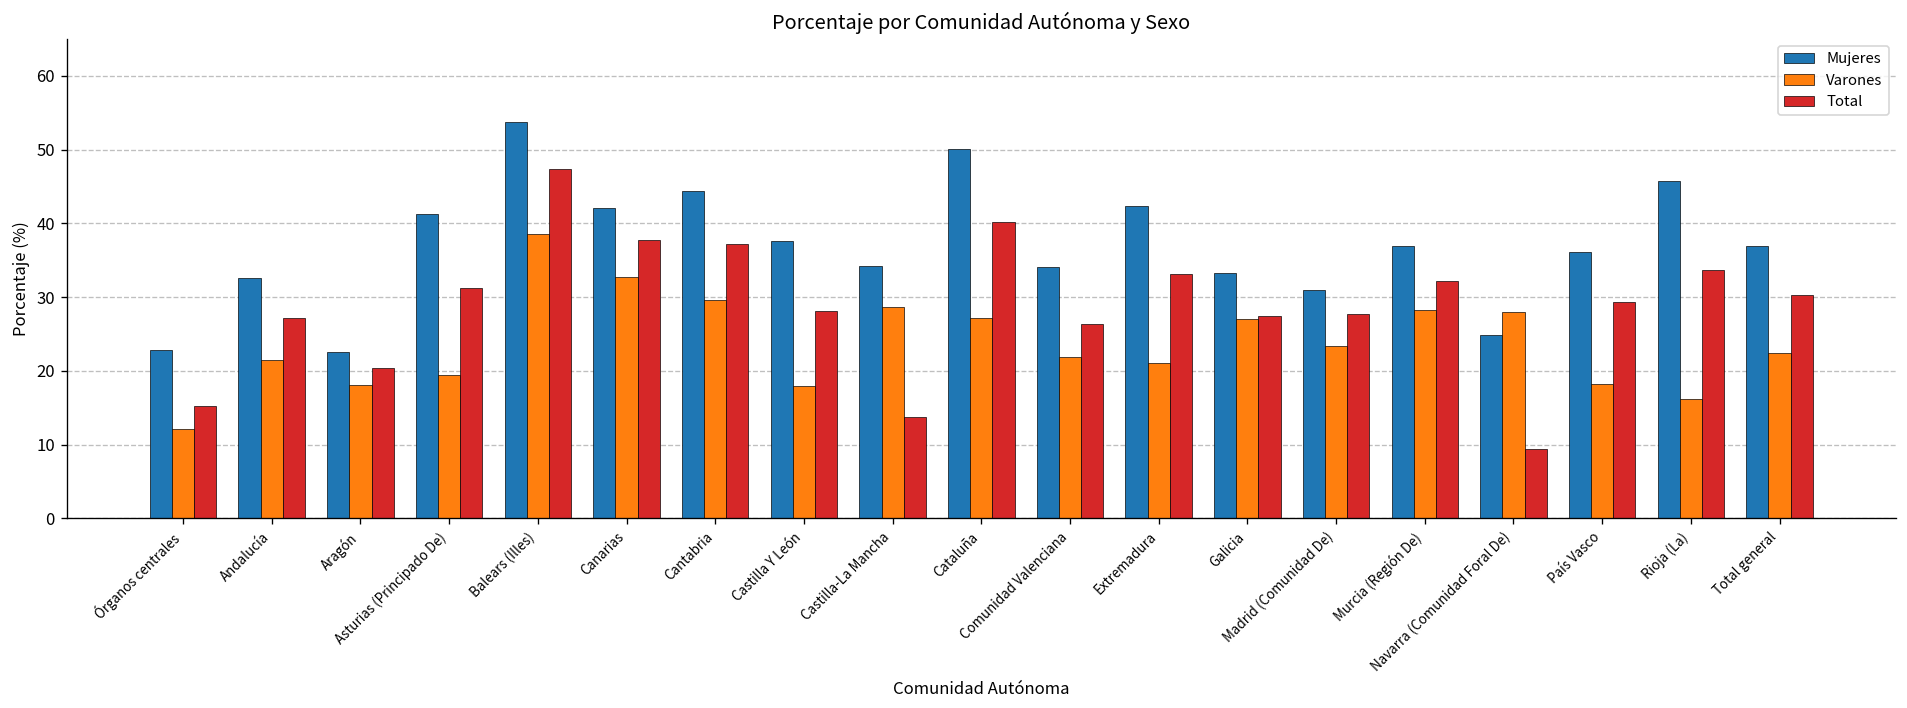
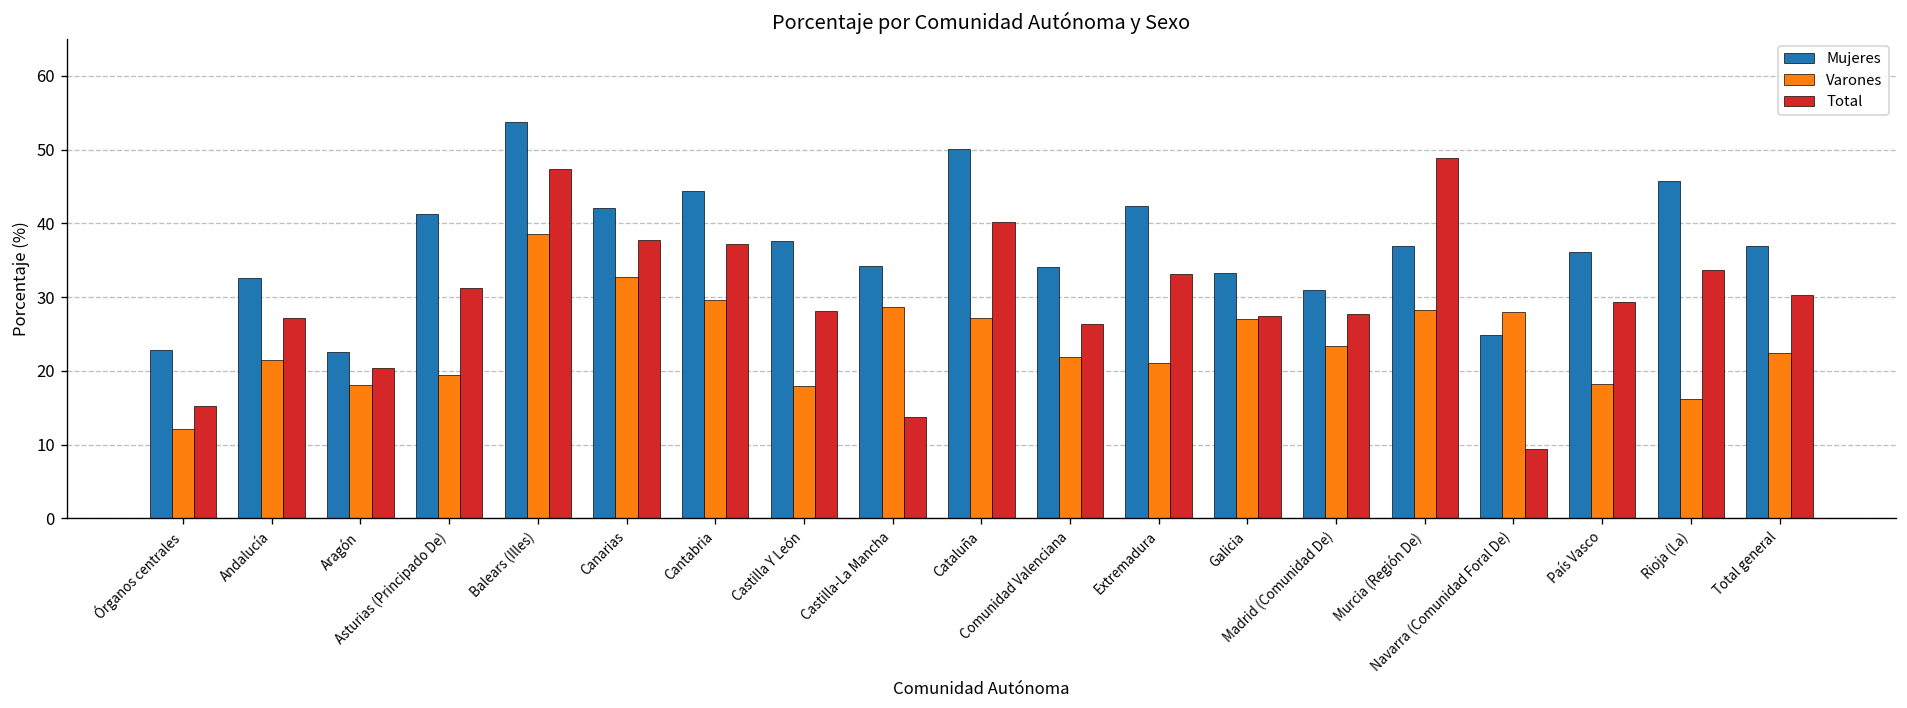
Total, Murcia (Región De): 32 -> 49
